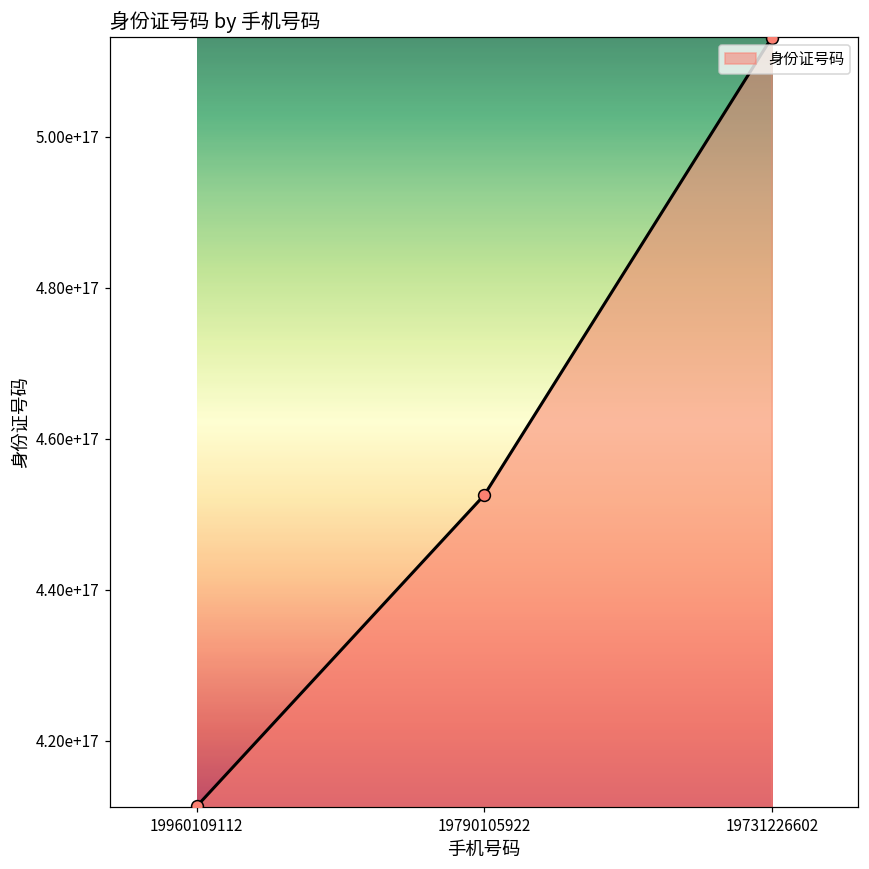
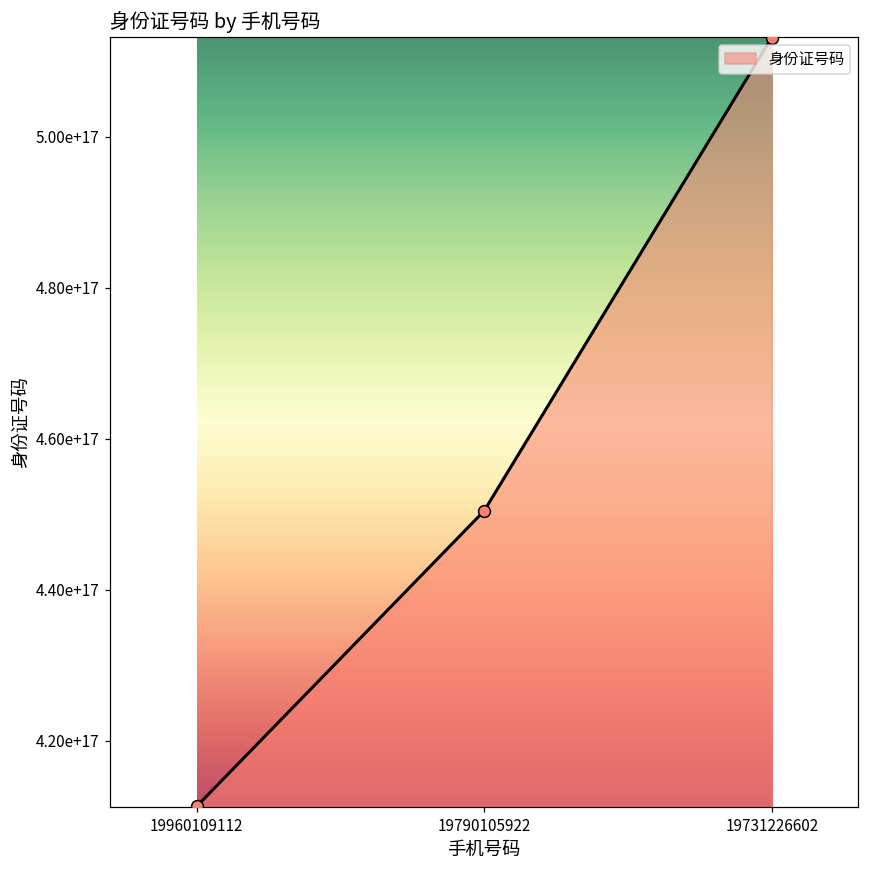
19790105922: 453000000000000000 -> 450000000000000000
